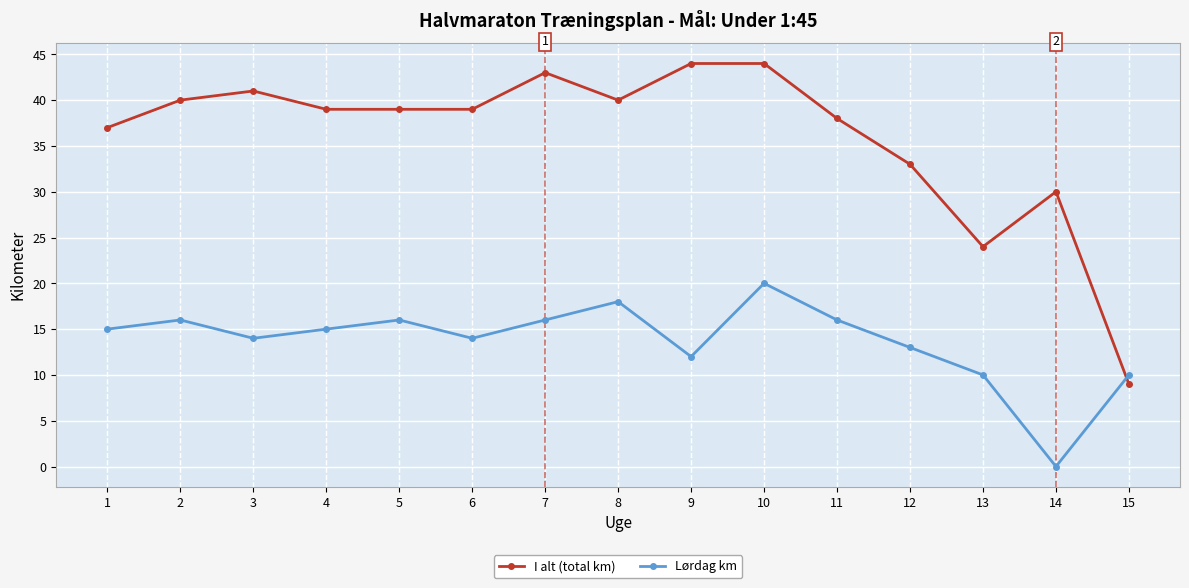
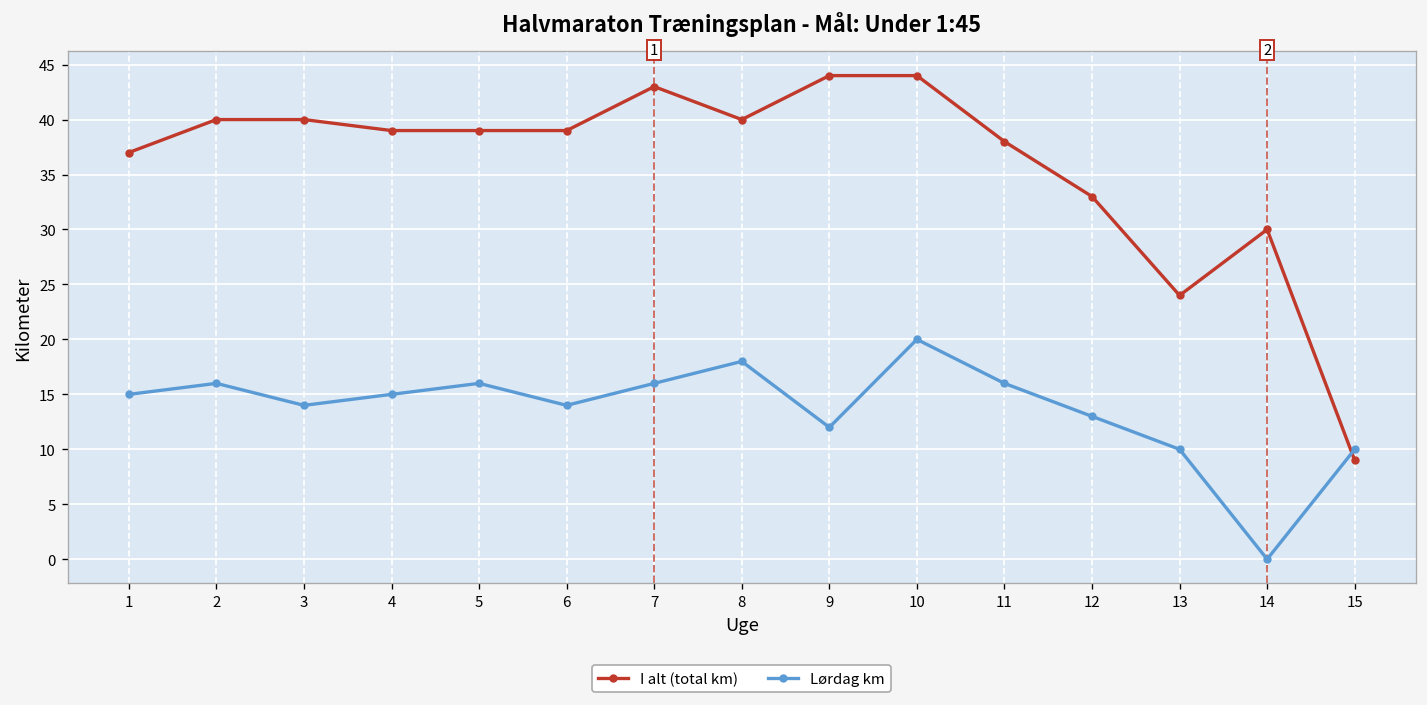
I alt (total km), 3: 41 -> 40
